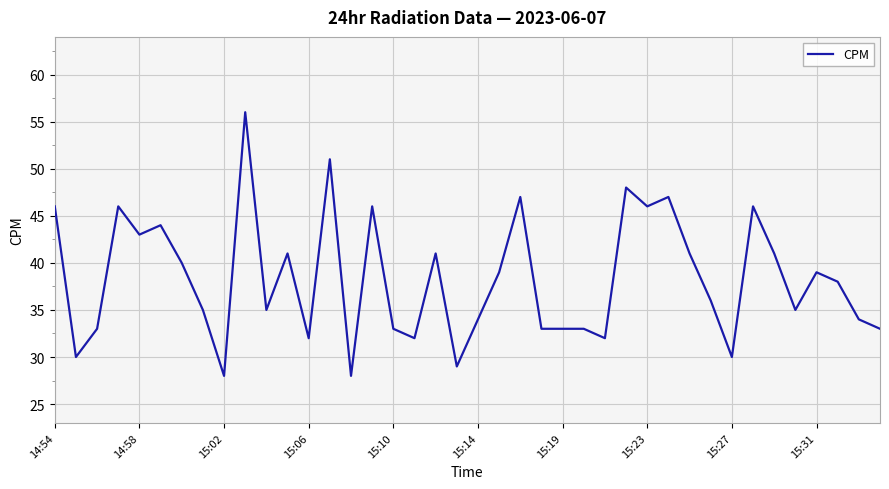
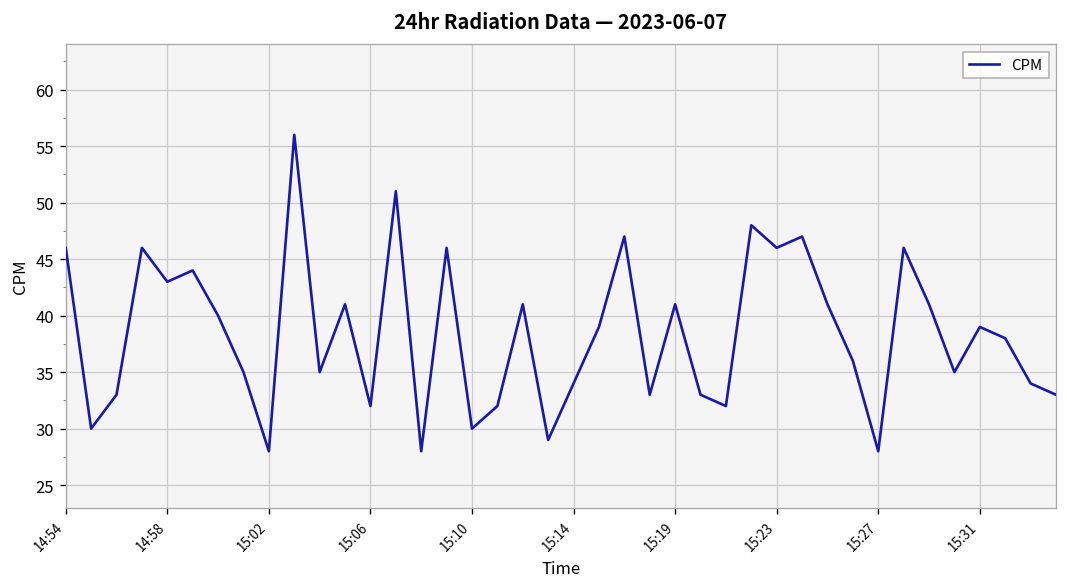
15:10: 33 -> 30
15:19: 33 -> 41
15:27: 30 -> 28
